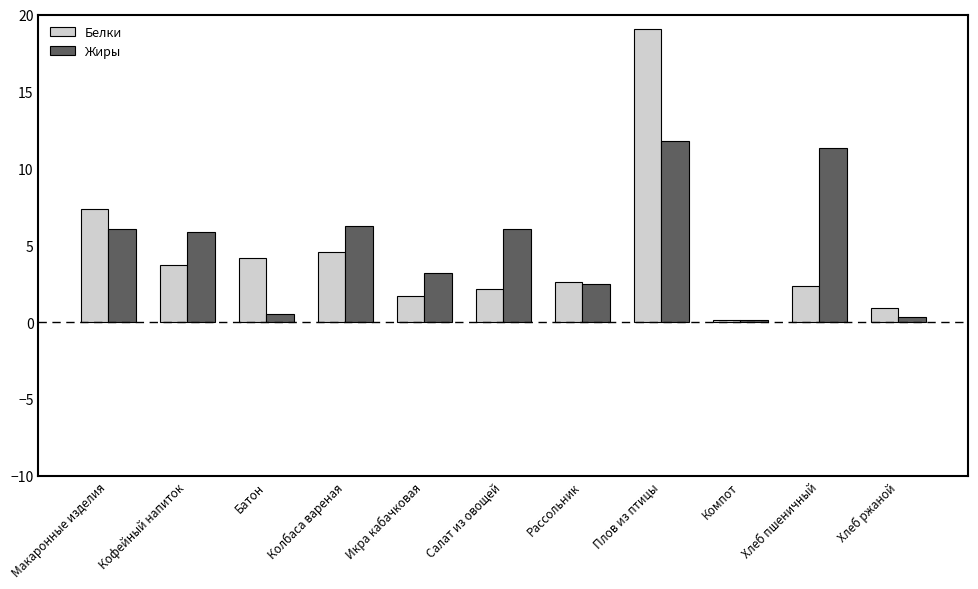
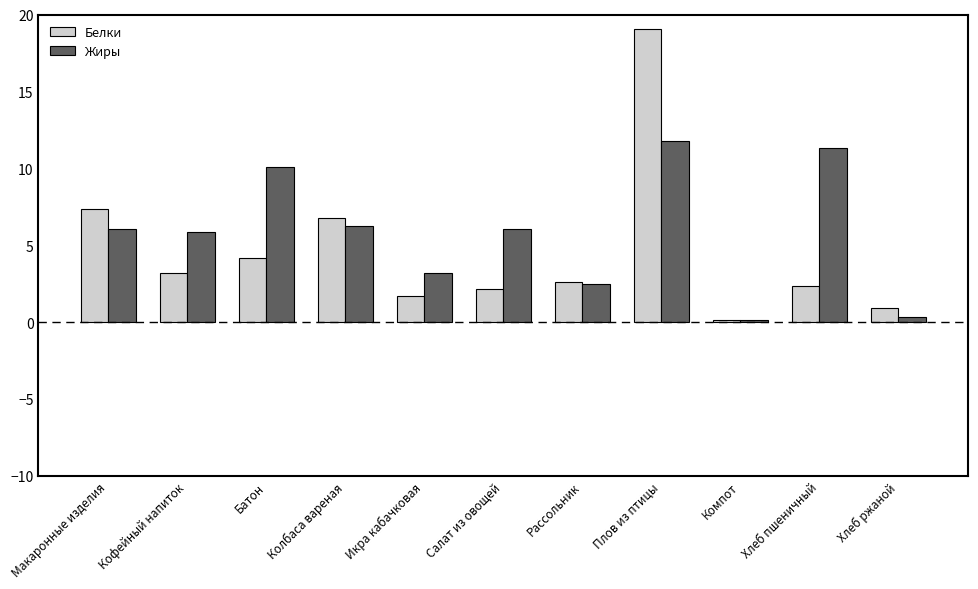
Белки, Кофейный напиток: 3.7 -> 3.2
Жиры, Батон: 0.5 -> 10.1
Белки, Колбаса вареная: 4.5 -> 6.8
